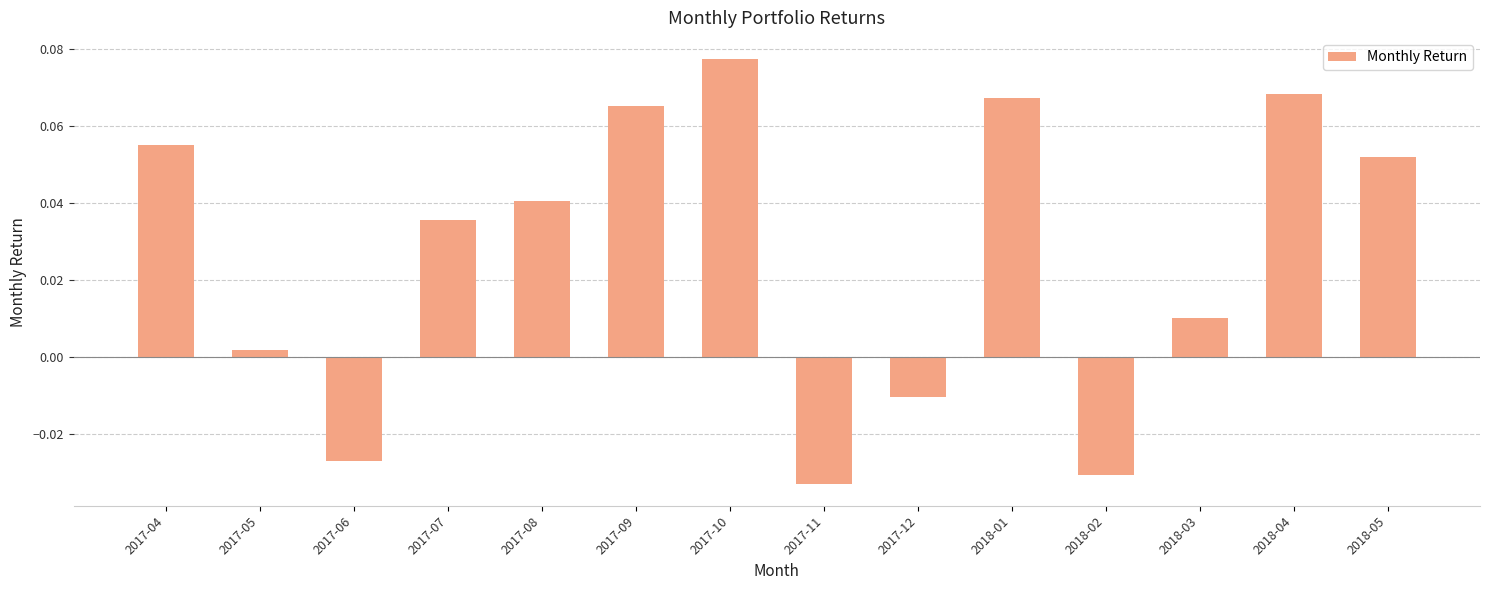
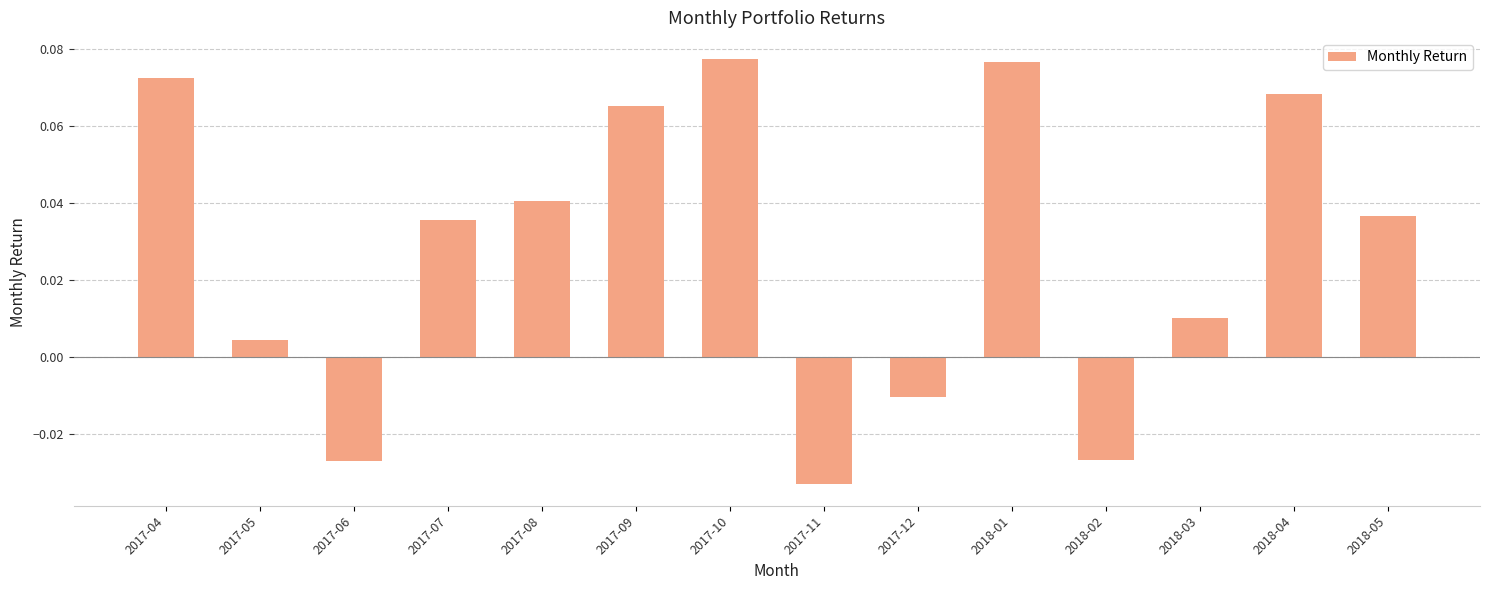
2017-04: 0.055 -> 0.072
2017-05: 0.002 -> 0.005
2018-01: 0.067 -> 0.077
2018-02: -0.030 -> -0.027
2018-05: 0.052 -> 0.037
